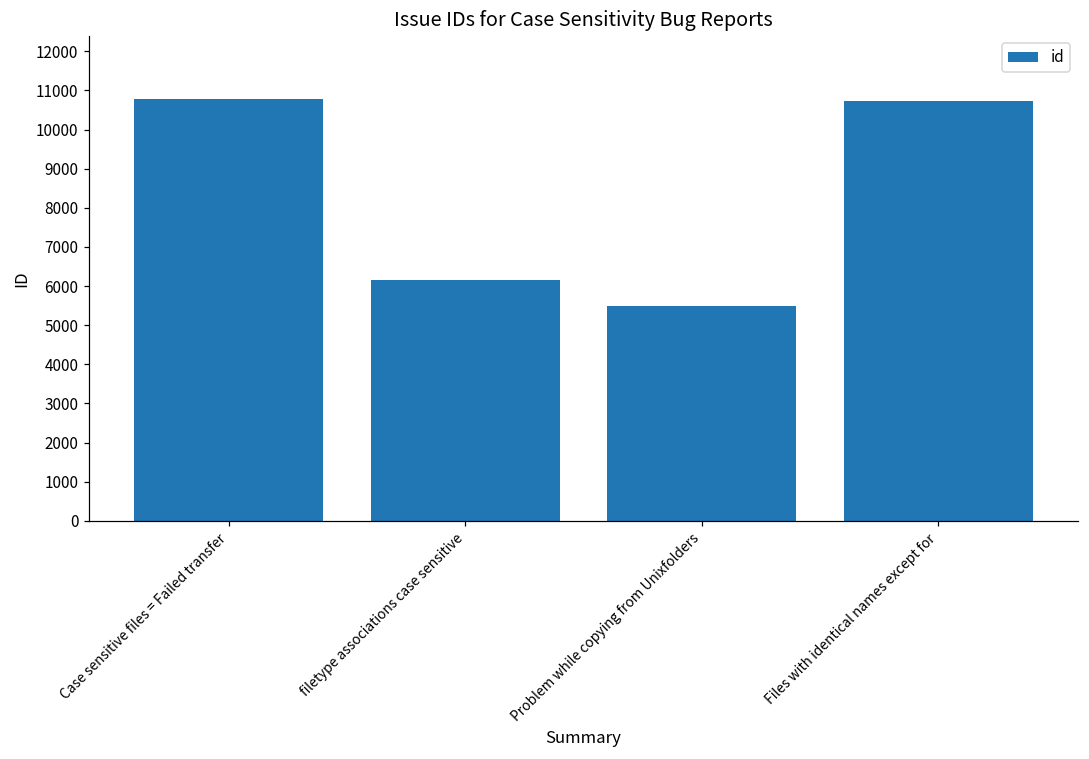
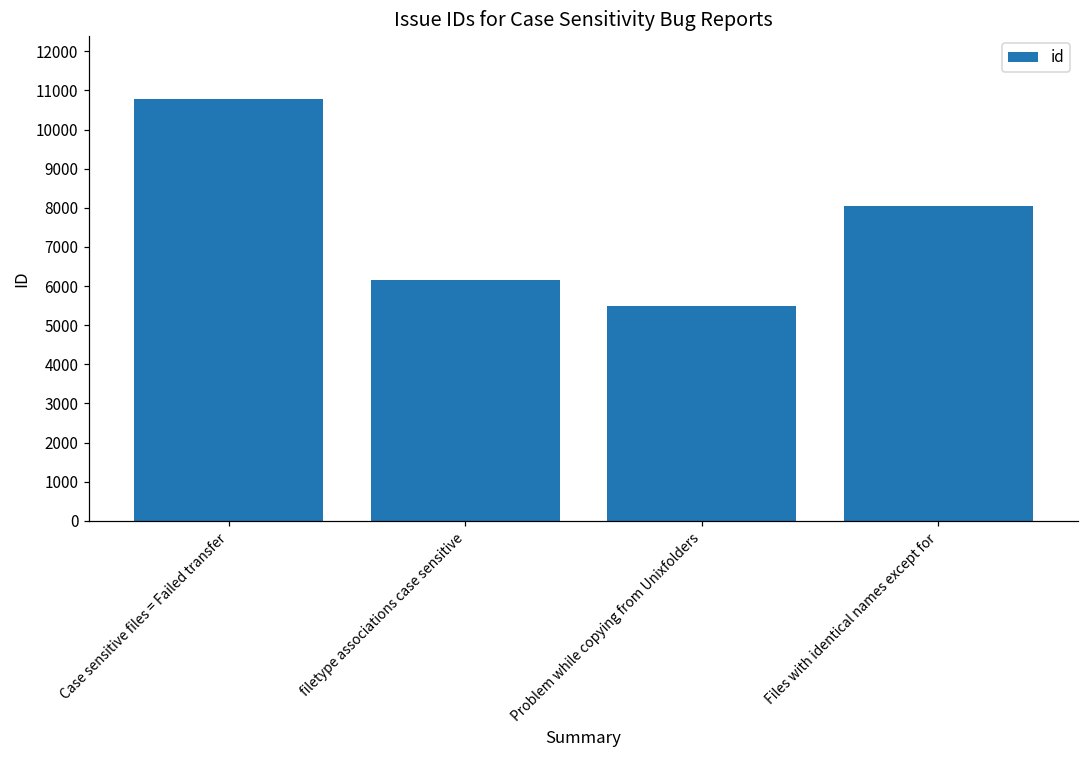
Files with identical names except for: 10700 -> 8100
